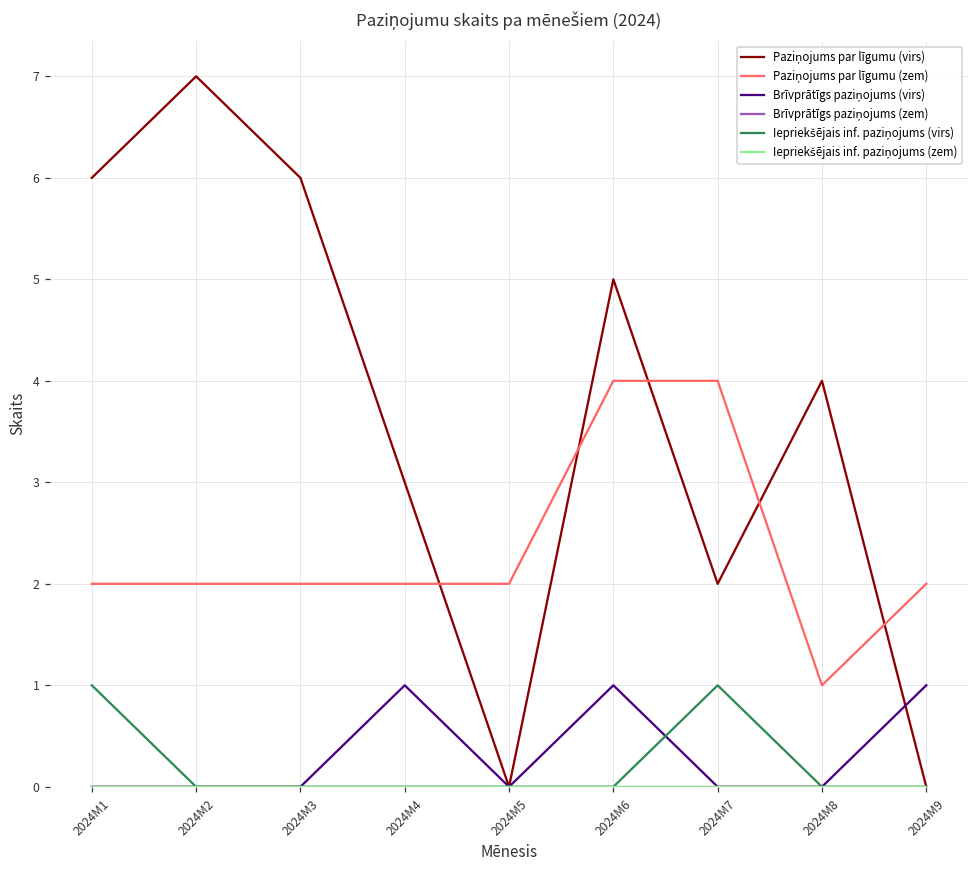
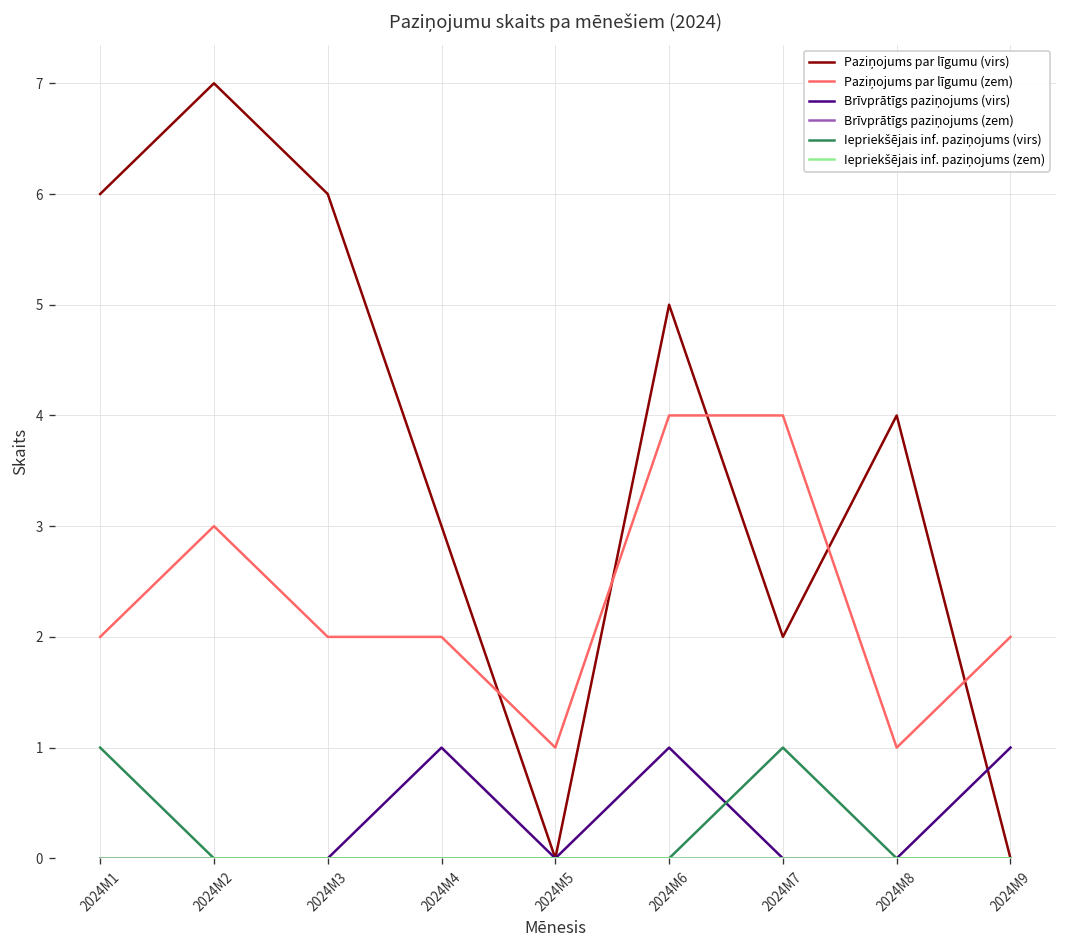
Paziņojums par līgumu (zem), 2024M2: 2 -> 3
Paziņojums par līgumu (zem), 2024M5: 2 -> 1
